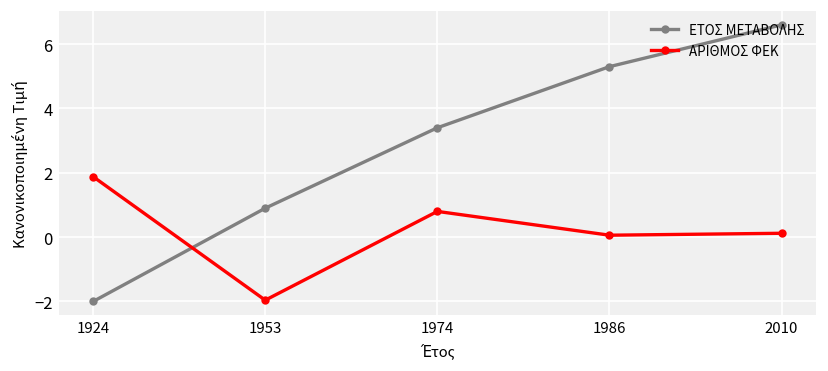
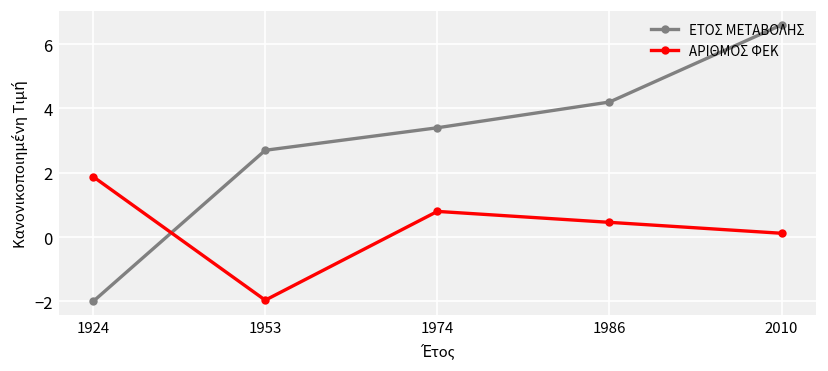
ΕΤΟΣ ΜΕΤΑΒΟΛΗΣ, 1953: 0.9 -> 2.7
ΕΤΟΣ ΜΕΤΑΒΟΛΗΣ, 1986: 5.3 -> 4.2
ΑΡΙΘΜΟΣ ΦΕΚ, 1986: 0.1 -> 0.5
